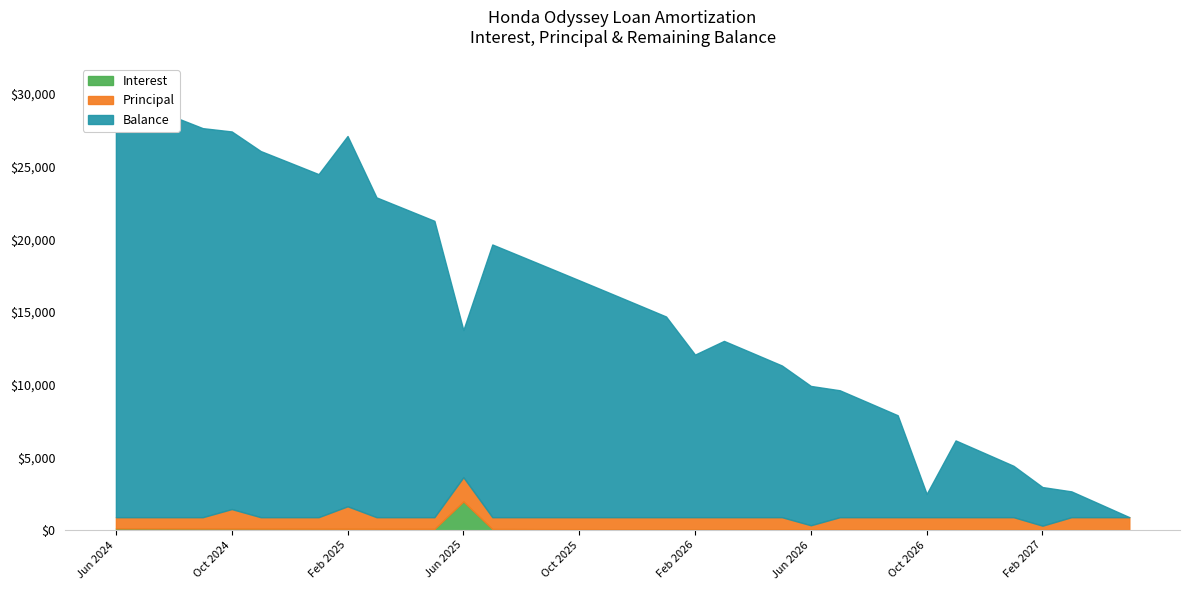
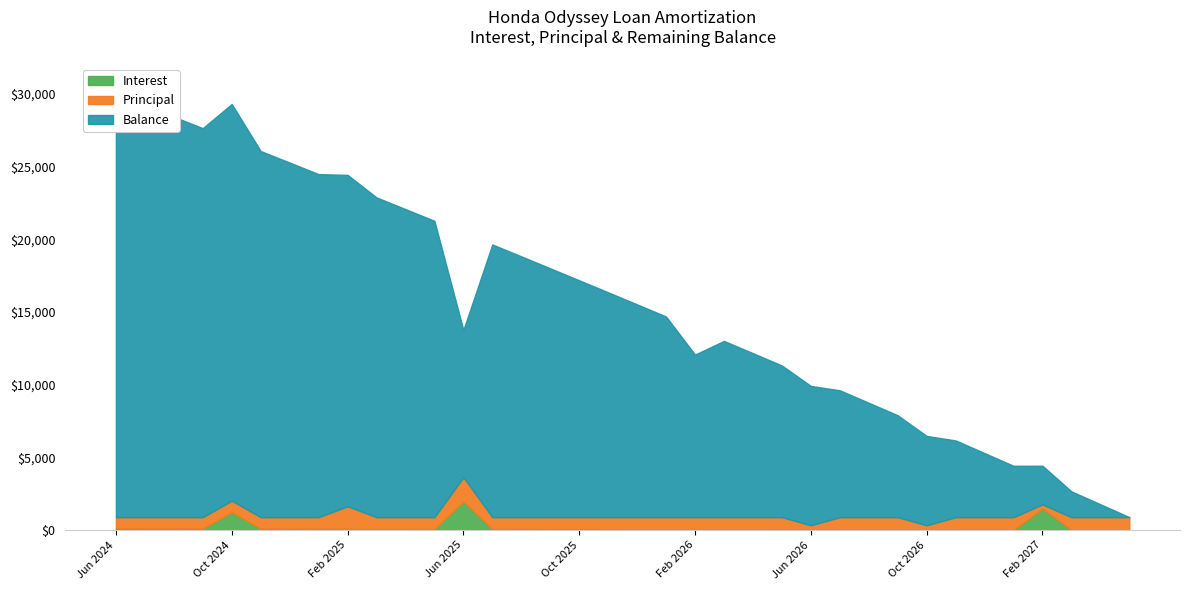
Interest, Oct 2024: $100 -> $1,200
Principal, Oct 2024: $1,300 -> $800
Balance, Oct 2024: $26,000 -> $27,300
Balance, Feb 2025: $25,500 -> $22,800
Principal, Oct 2026: $900 -> $300
Balance, Oct 2026: $1,600 -> $6,100
Interest, Feb 2027: $0 -> $1,500
